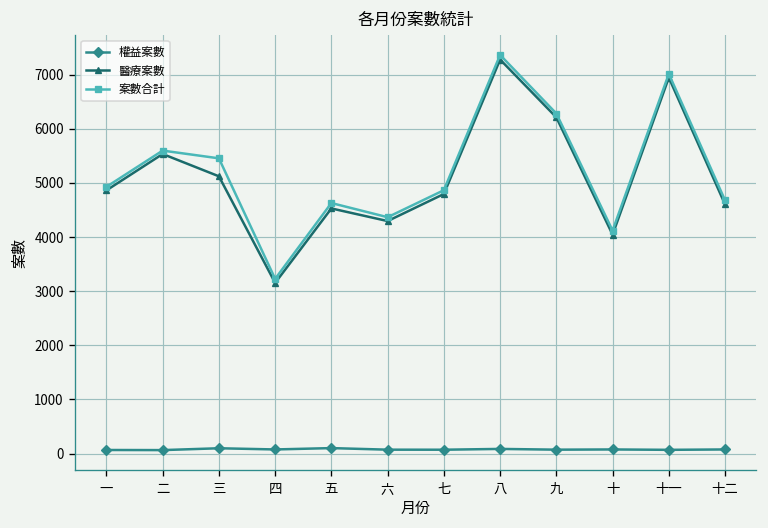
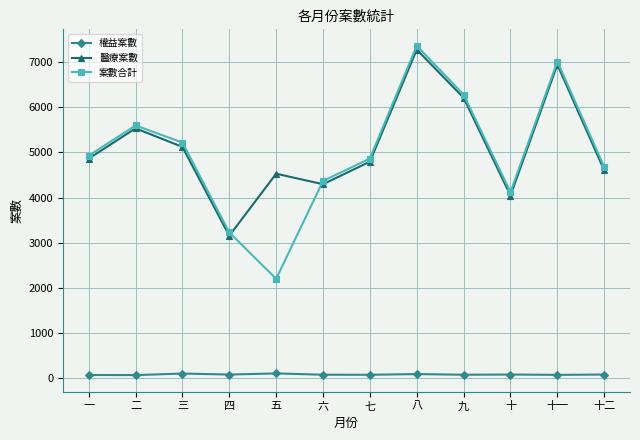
案數合計, 三: 5500 -> 5200
案數合計, 五: 4600 -> 2200
